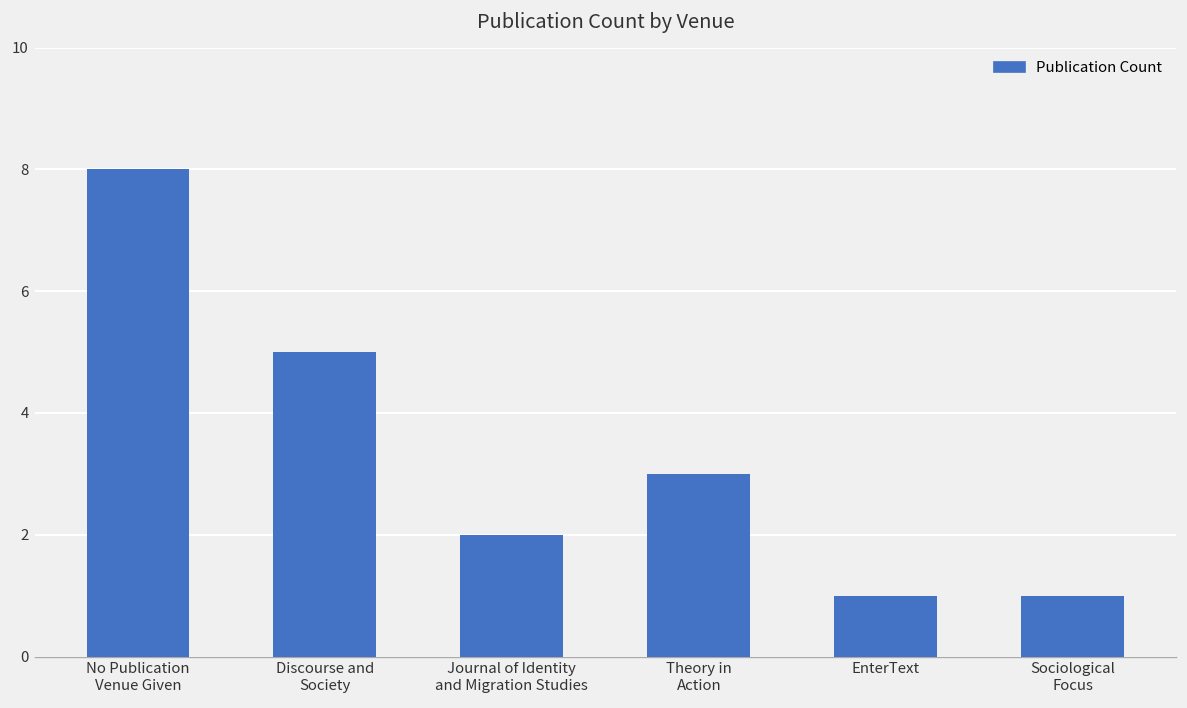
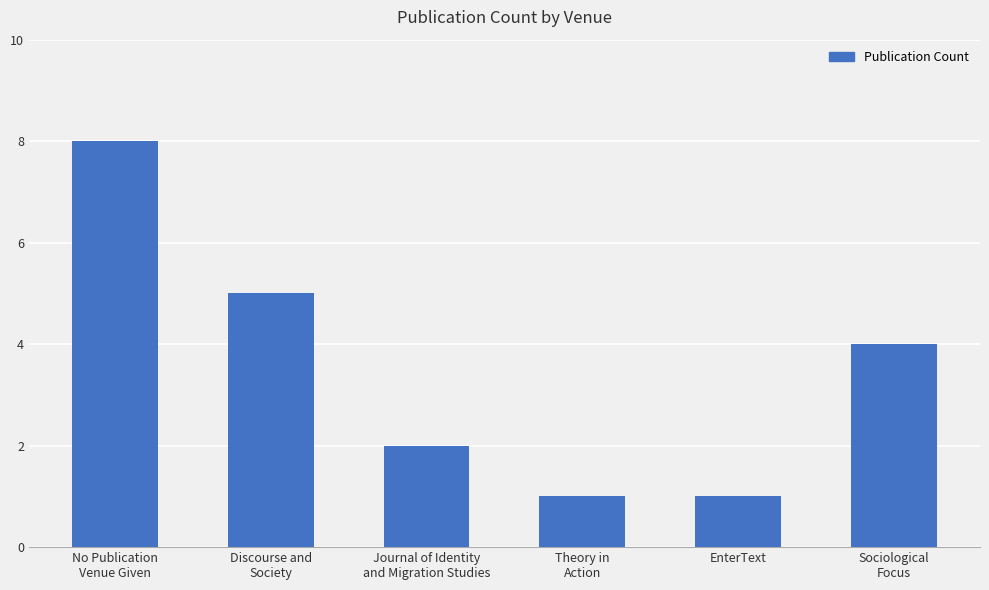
Theory in Action: 3 -> 1
Sociological Focus: 1 -> 4
